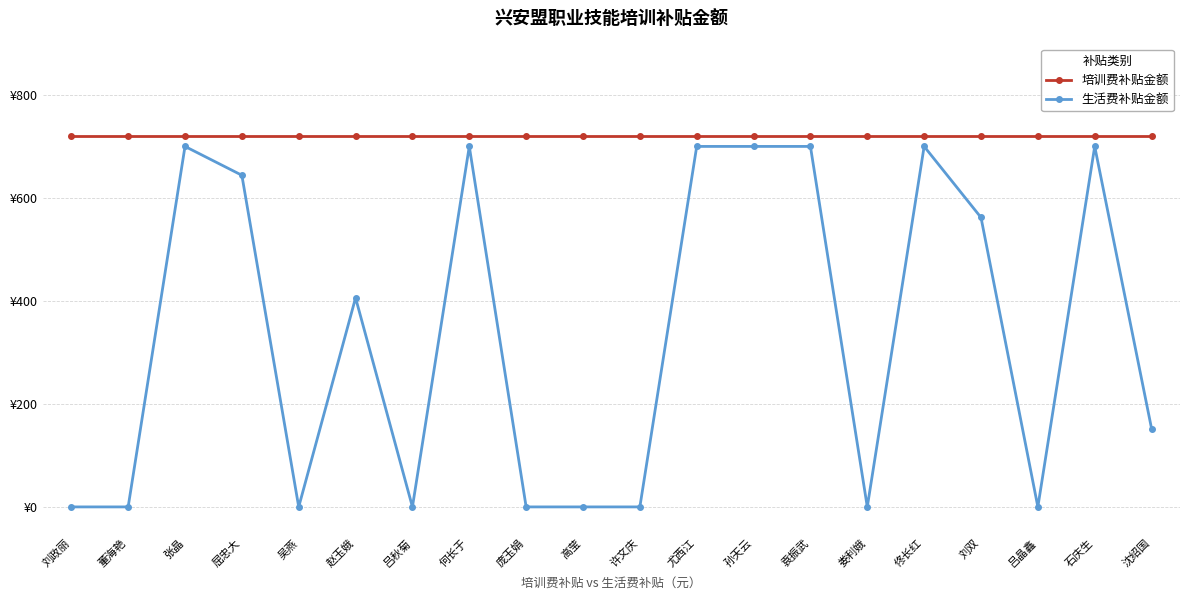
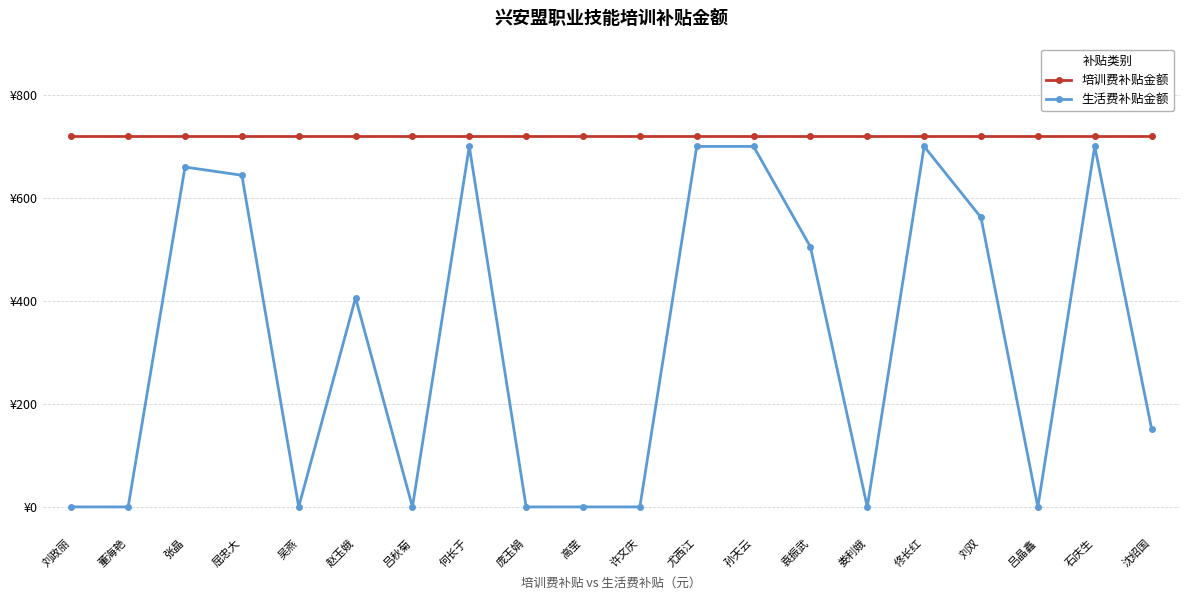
生活费补贴金额, 张晶: ¥700 -> ¥660
生活费补贴金额, 袁振武: ¥700 -> ¥510
